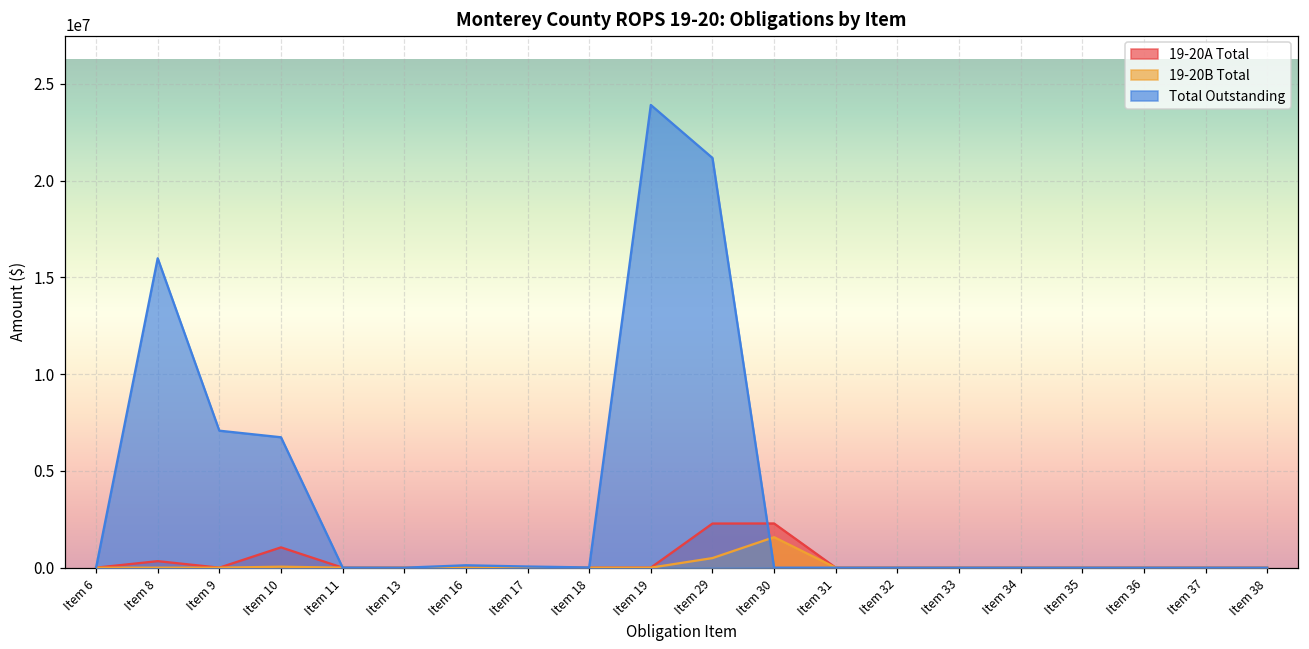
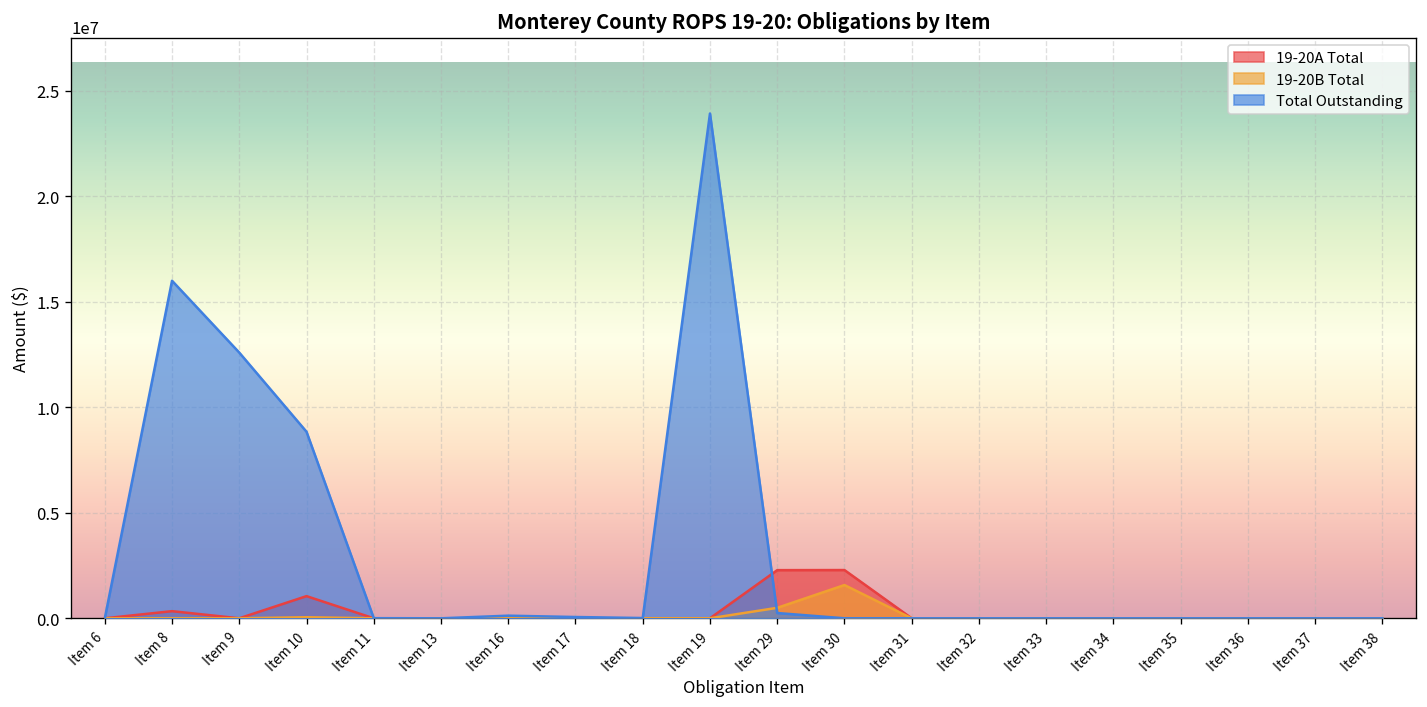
Total Outstanding, Item 9: 7100000 -> 12600000
Total Outstanding, Item 10: 6700000 -> 8800000
Total Outstanding, Item 29: 21200000 -> 300000
